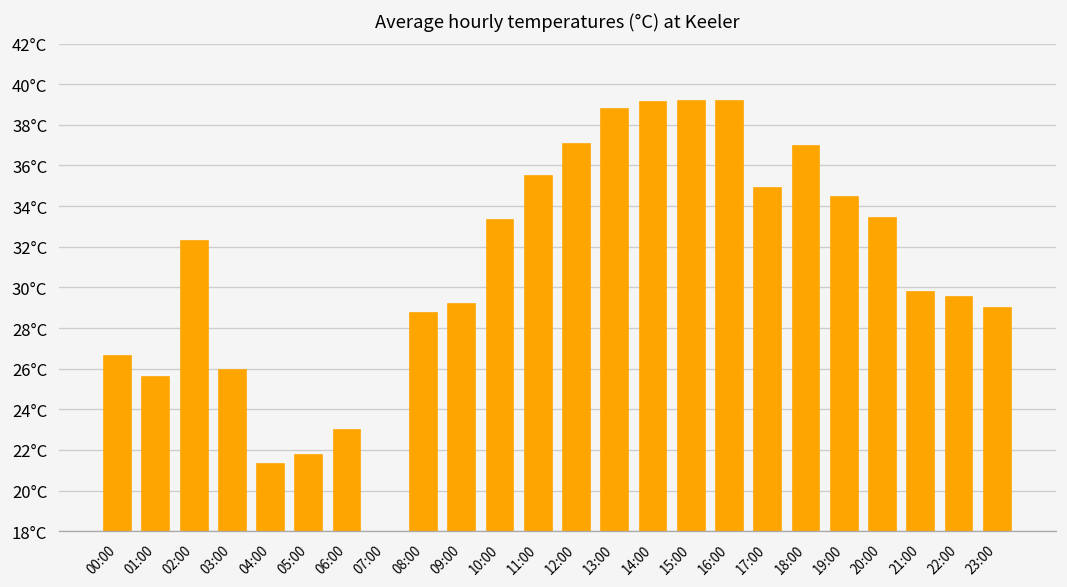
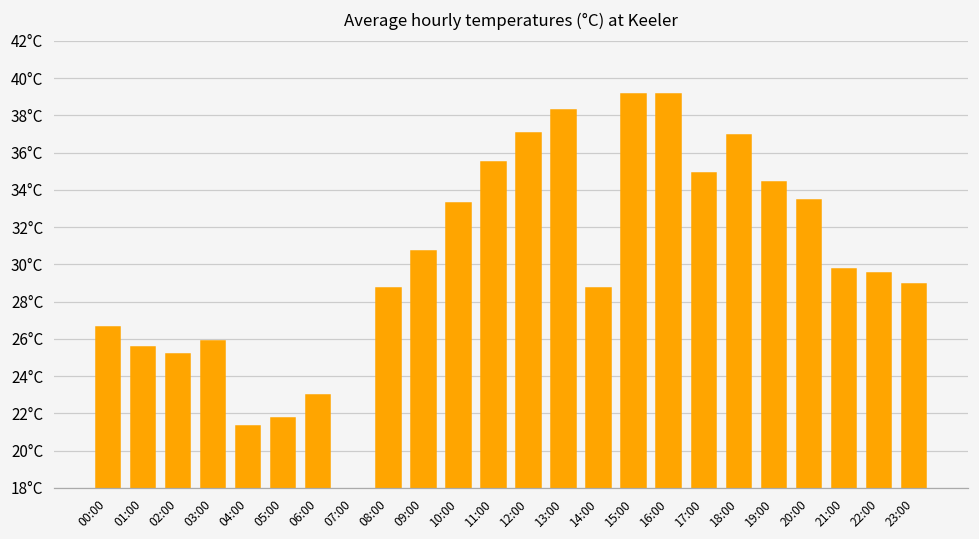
02:00: 32.3°C -> 25.2°C
09:00: 29.2°C -> 30.7°C
13:00: 38.8°C -> 38.3°C
14:00: 39.1°C -> 28.7°C
